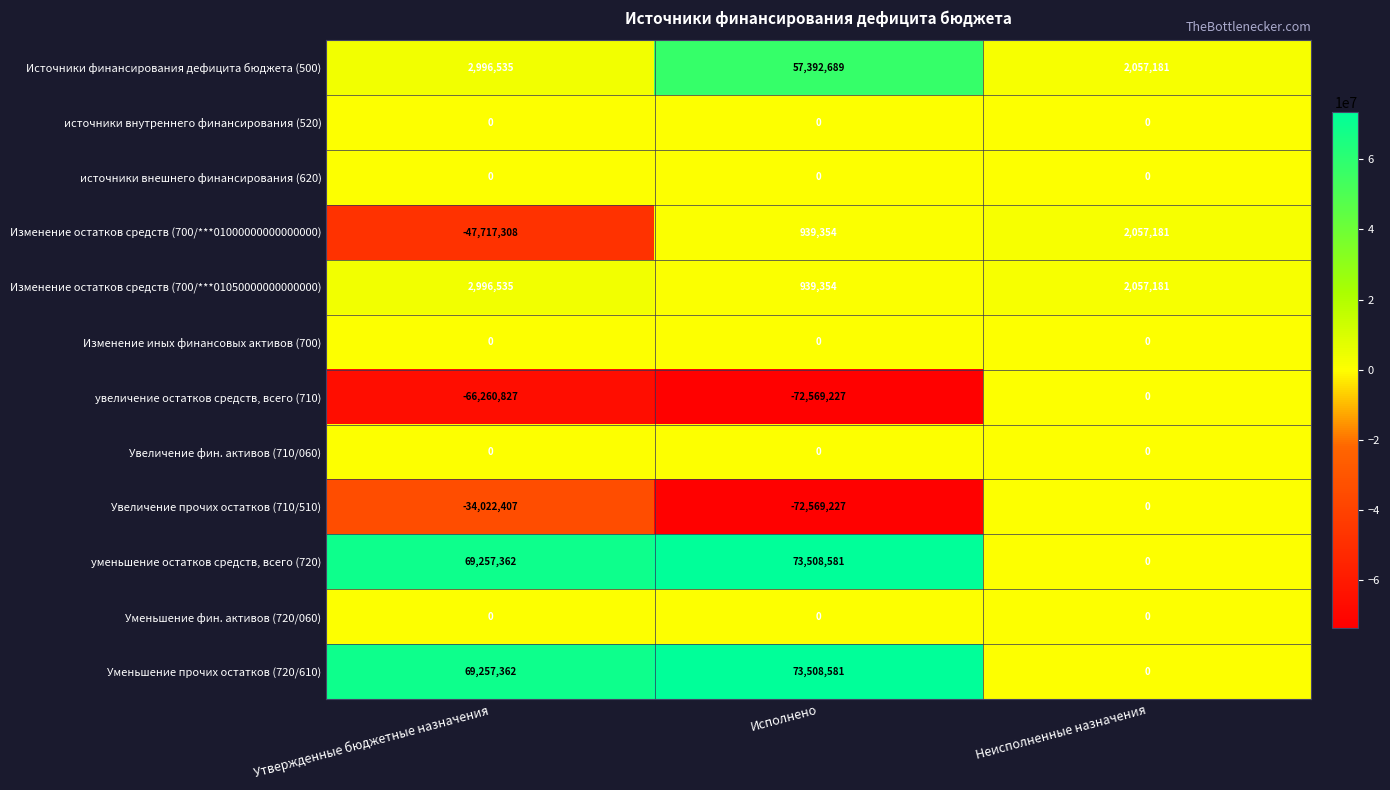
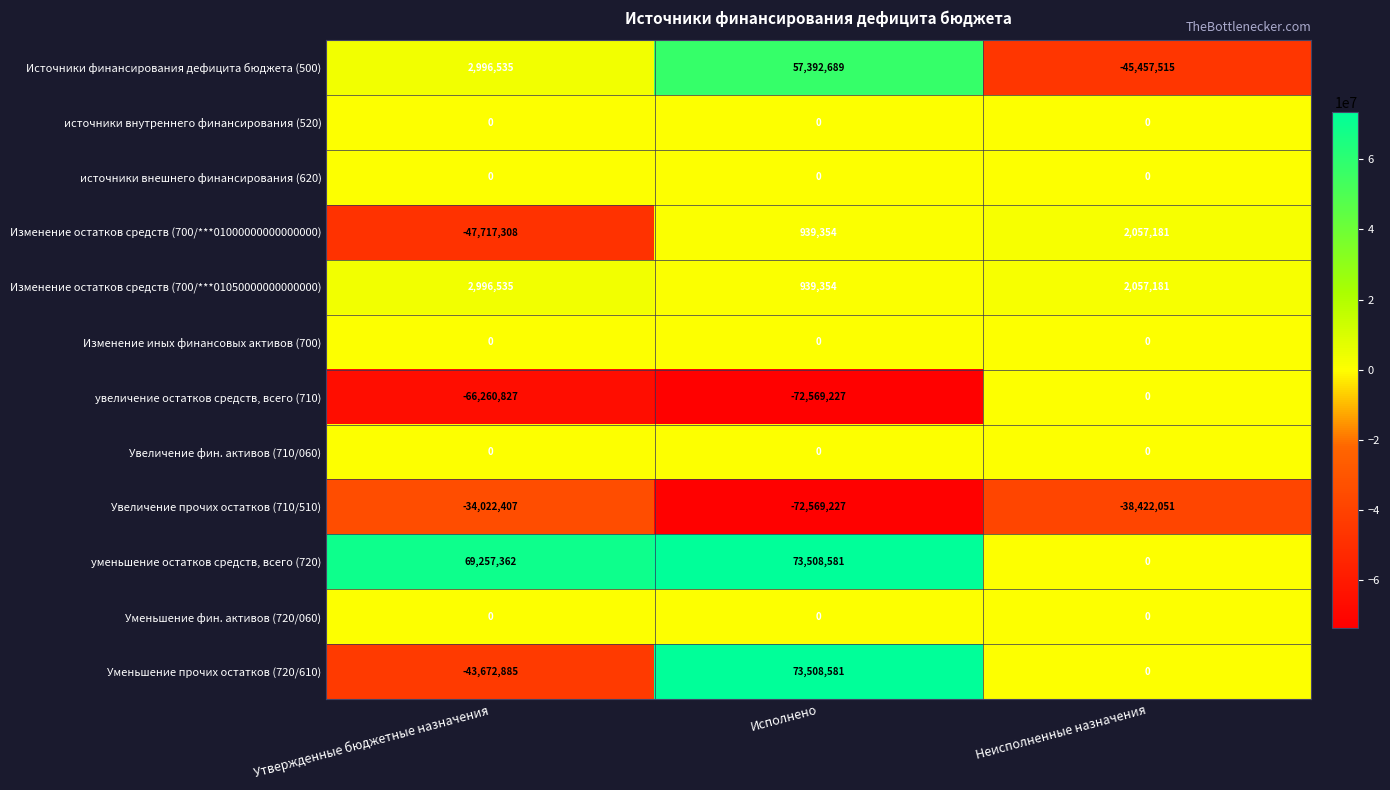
Источники финансирования дефицита бюджета (500), Неисполненные назначения: 2,057,181 -> -45,457,515
Увеличение прочих остатков (710/510), Неисполненные назначения: 0 -> -38,422,051
Уменьшение прочих остатков (720/610), Утвержденные бюджетные назначения: 69,257,362 -> -43,672,885
